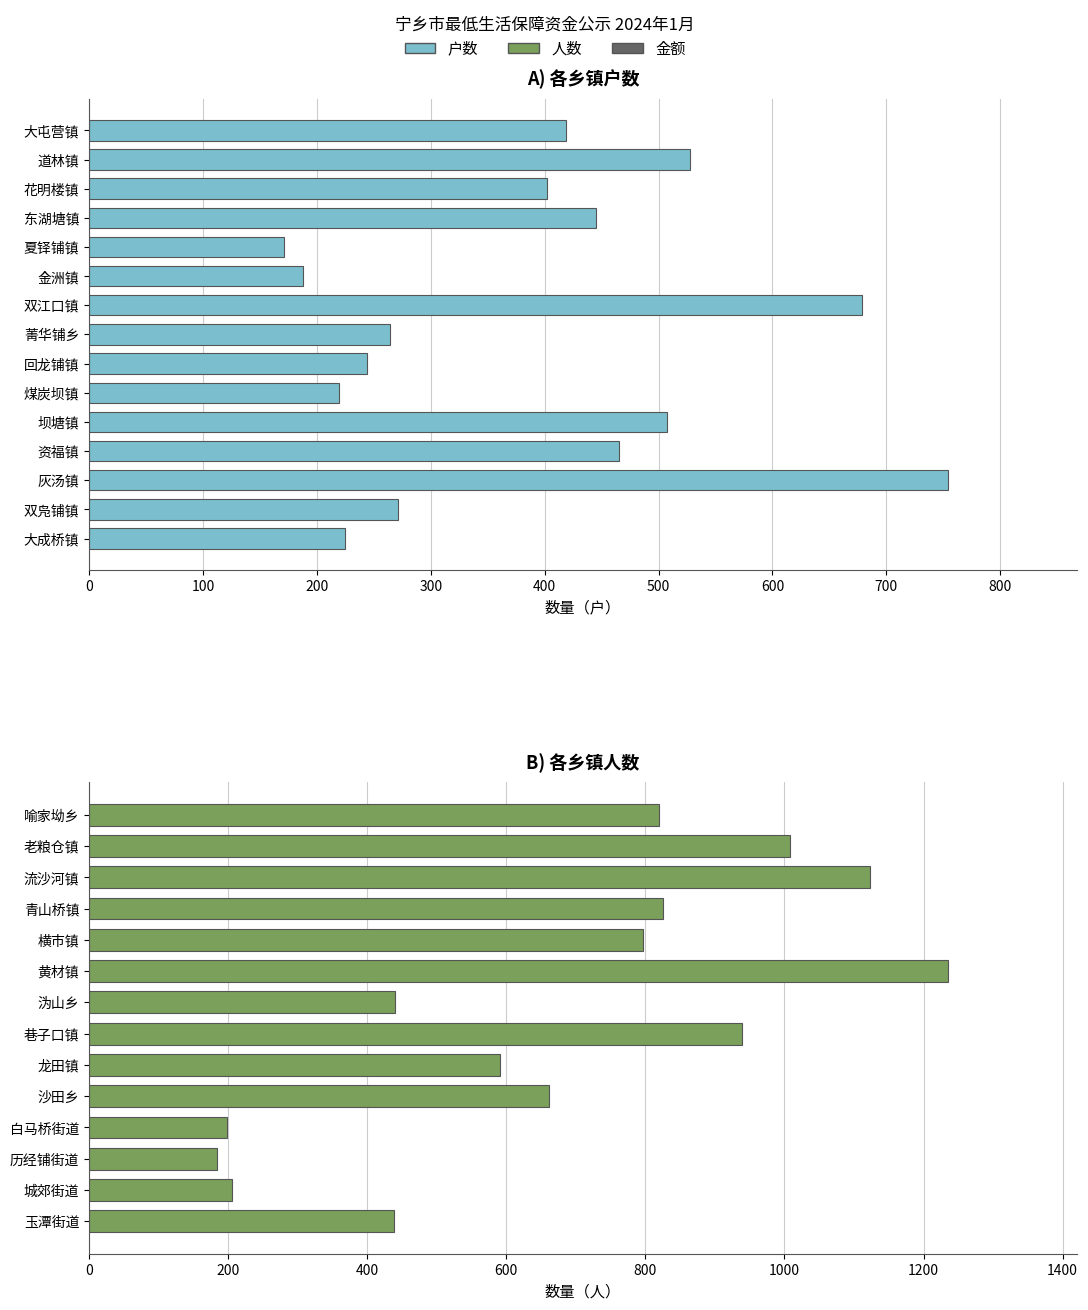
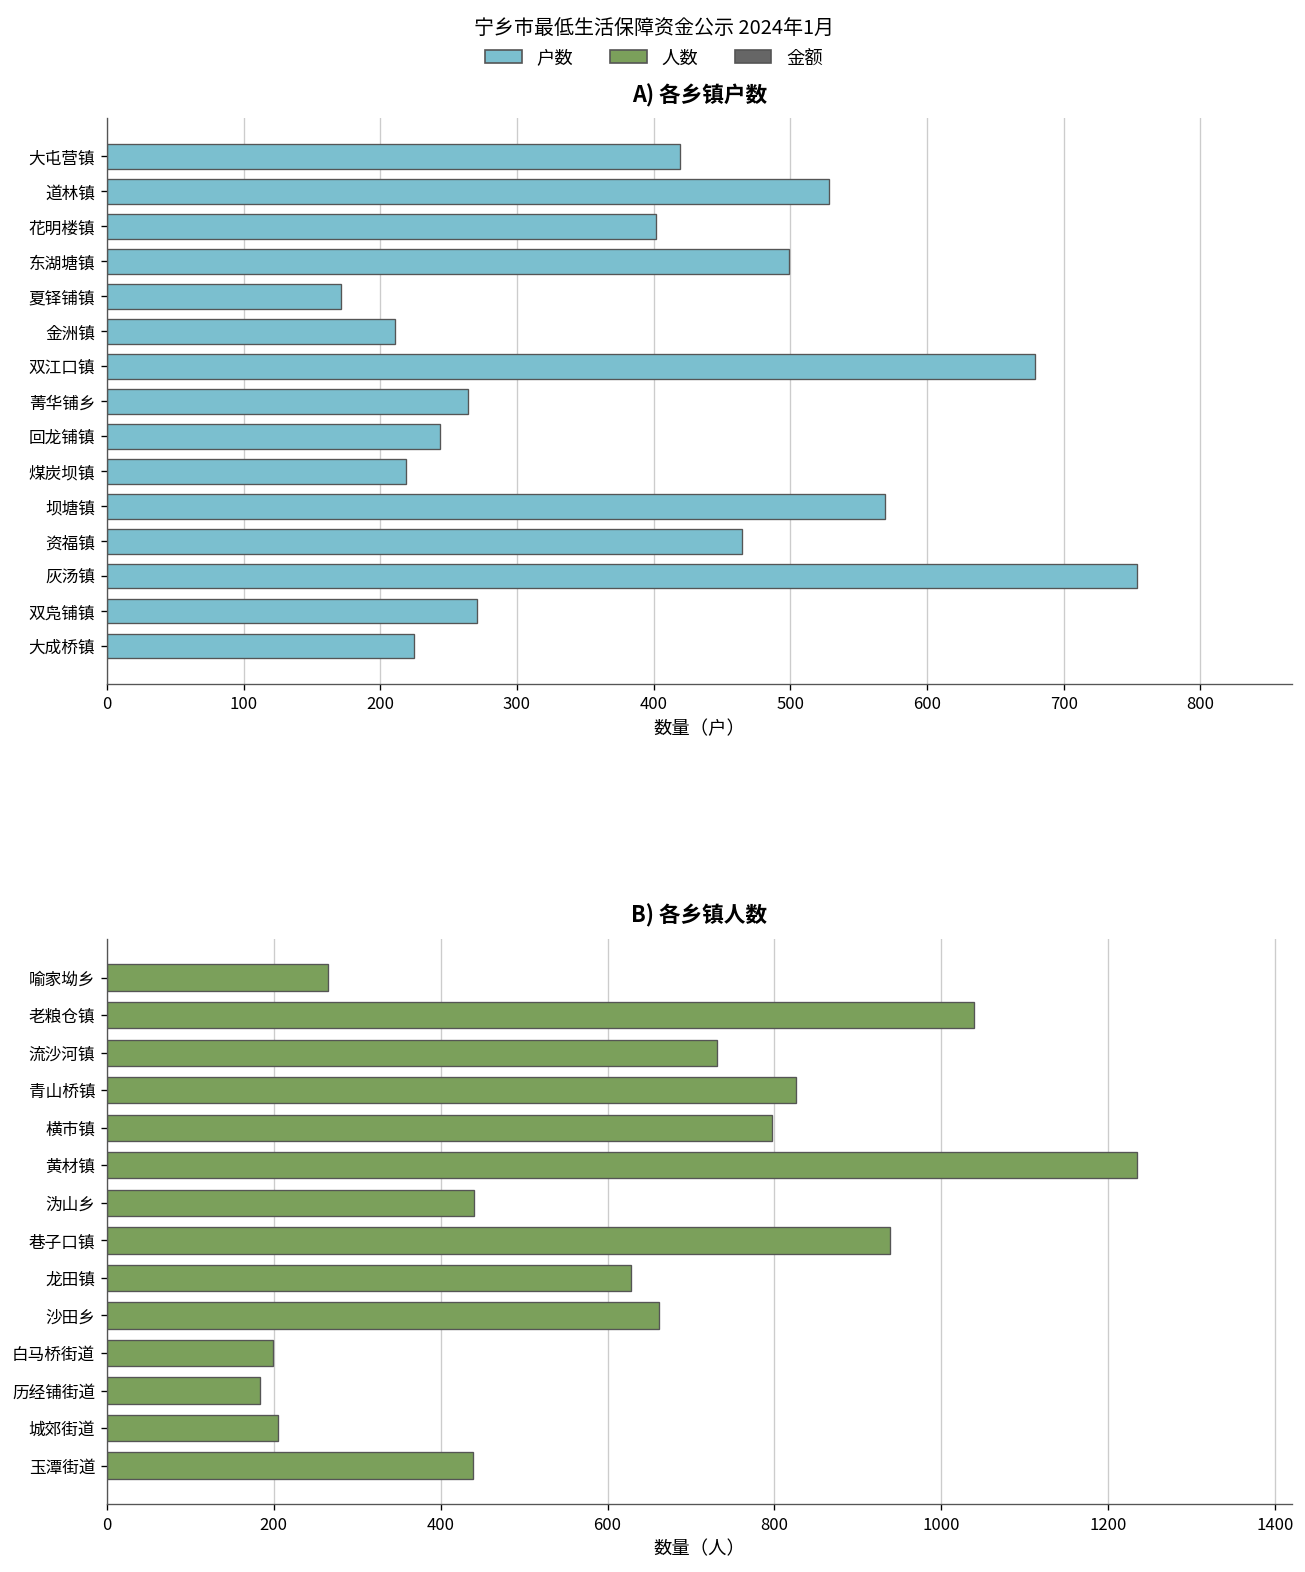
A) 各乡镇户数, 东湖塘镇: 445 -> 499
A) 各乡镇户数, 金洲镇: 188 -> 211
A) 各乡镇户数, 坝塘镇: 507 -> 569
B) 各乡镇人数, 喻家坳乡: 820 -> 270
B) 各乡镇人数, 老粮仓镇: 1010 -> 1040
B) 各乡镇人数, 流沙河镇: 1120 -> 730
B) 各乡镇人数, 龙田镇: 590 -> 630
